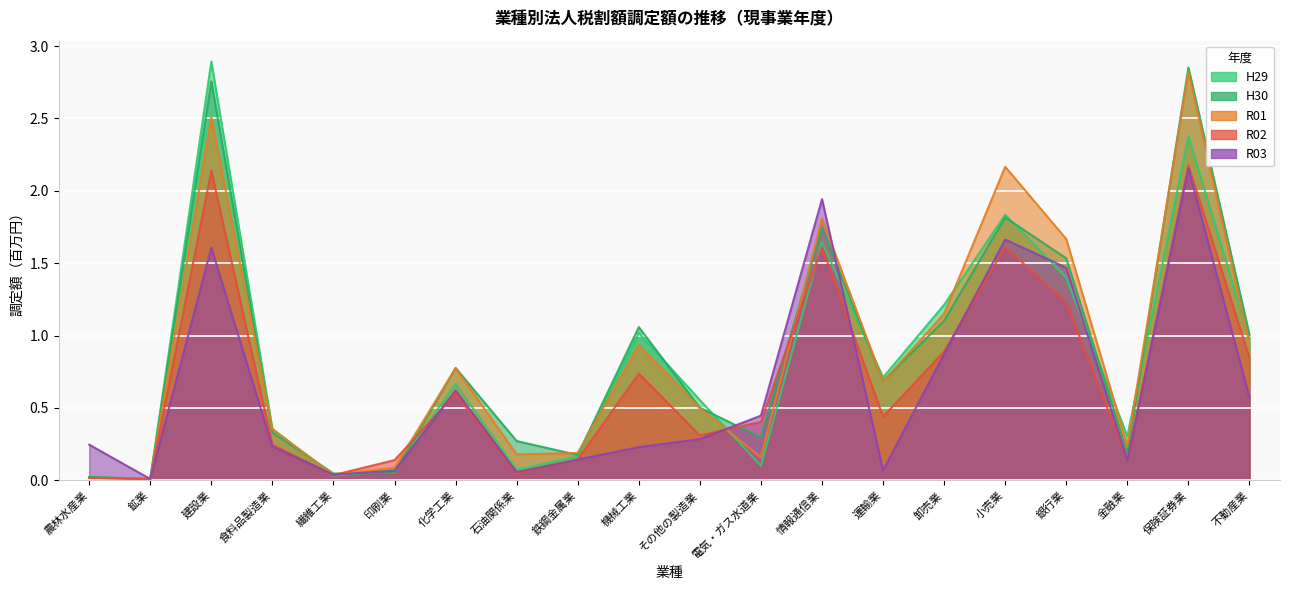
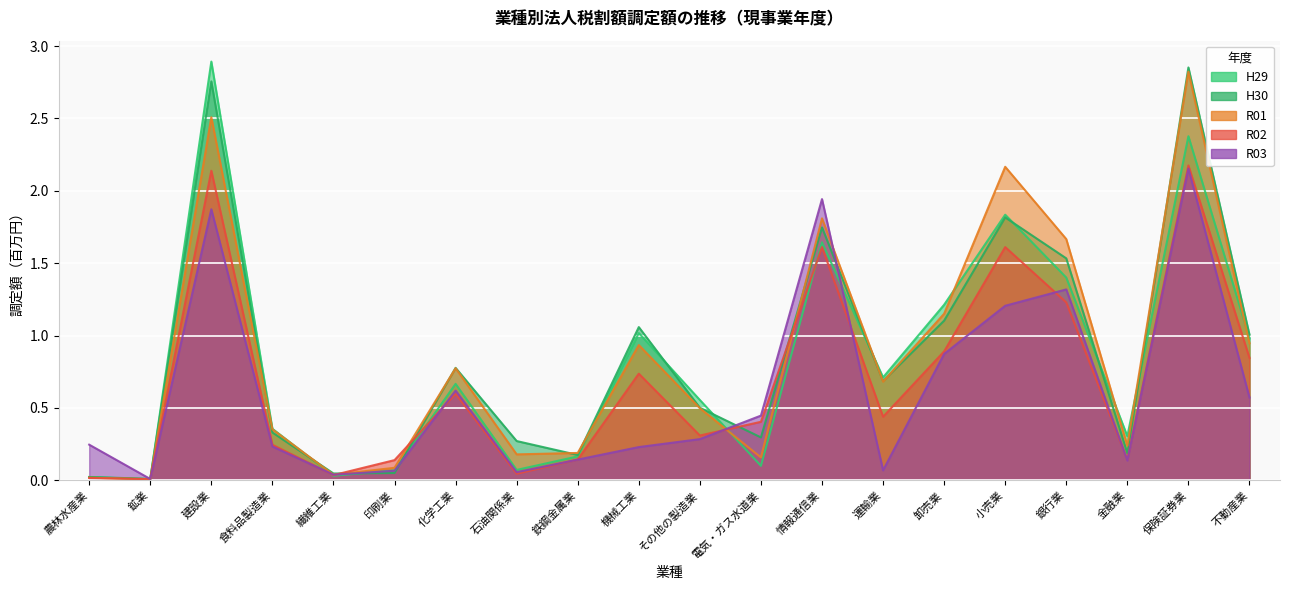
R03, 建設業: 1.61 -> 1.87
R03, 小売業: 1.66 -> 1.21
R03, 銀行業: 1.47 -> 1.32
